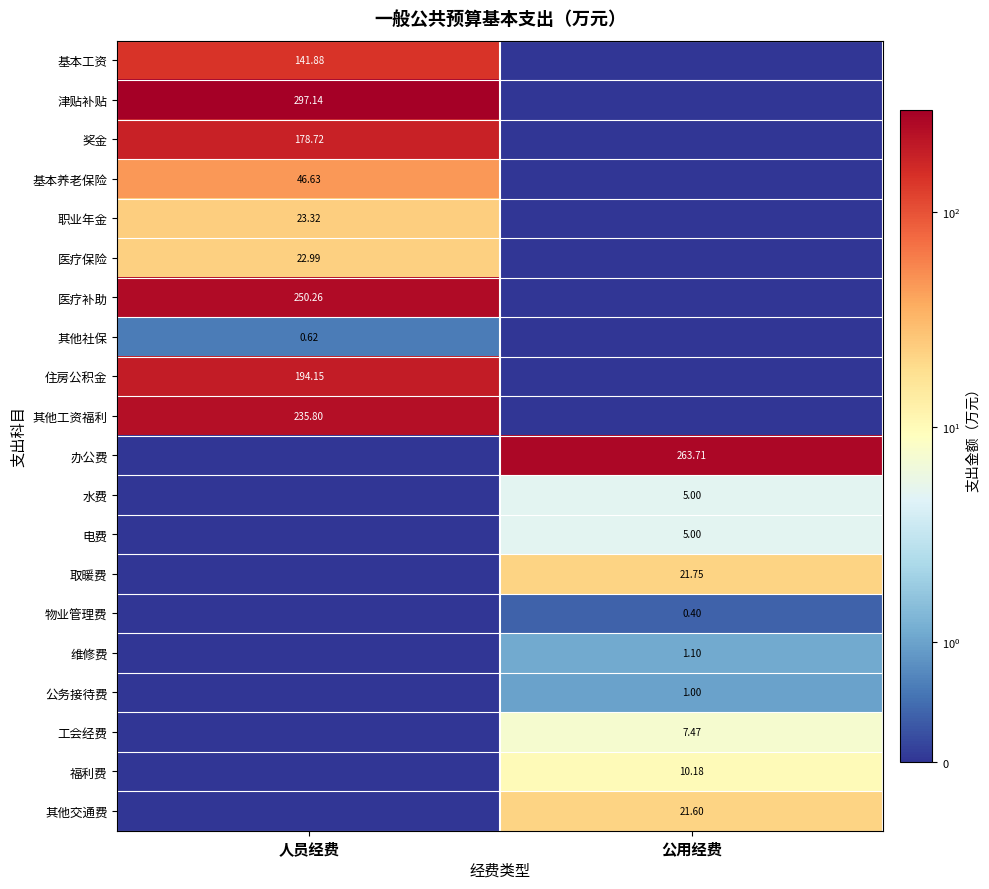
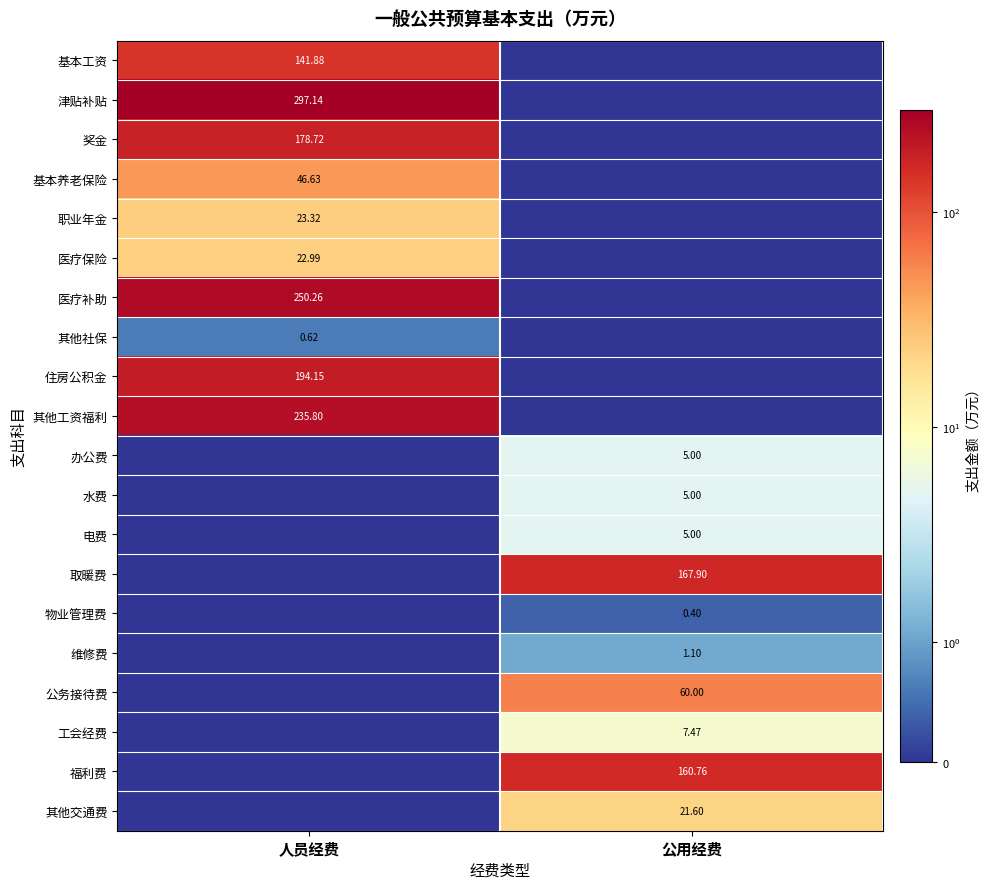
办公费, 公用经费: 263.71 -> 5.00
取暖费, 公用经费: 21.75 -> 167.90
公务接待费, 公用经费: 1.00 -> 60.00
福利费, 公用经费: 10.18 -> 160.76
